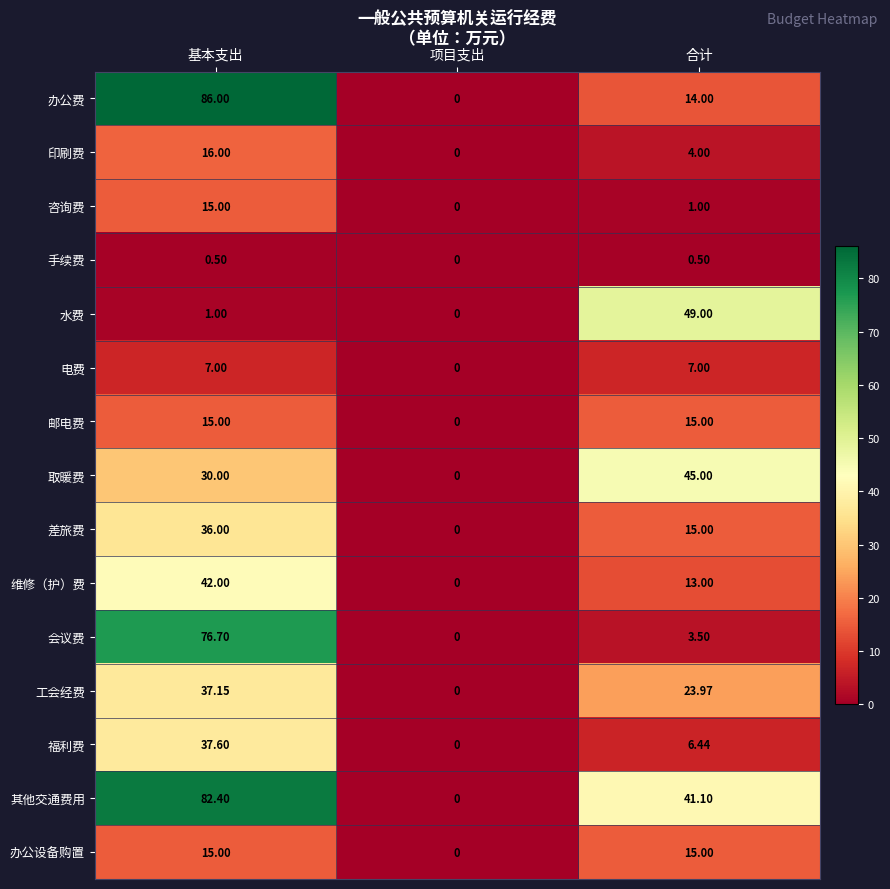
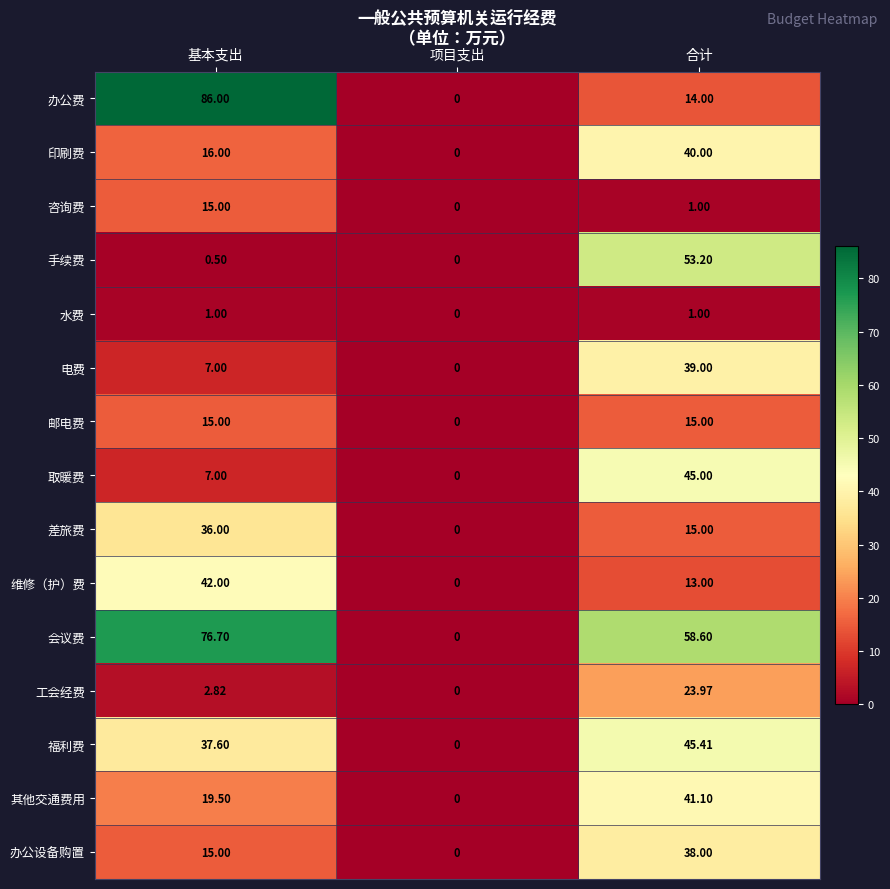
印刷费, 合计: 4.00 -> 40.00
手续费, 合计: 0.50 -> 53.20
水费, 合计: 49.00 -> 1.00
电费, 合计: 7.00 -> 39.00
取暖费, 基本支出: 30.00 -> 7.00
会议费, 合计: 3.50 -> 58.60
工会经费, 基本支出: 37.15 -> 2.82
福利费, 合计: 6.44 -> 45.41
其他交通费用, 基本支出: 82.40 -> 19.50
办公设备购置, 合计: 15.00 -> 38.00
